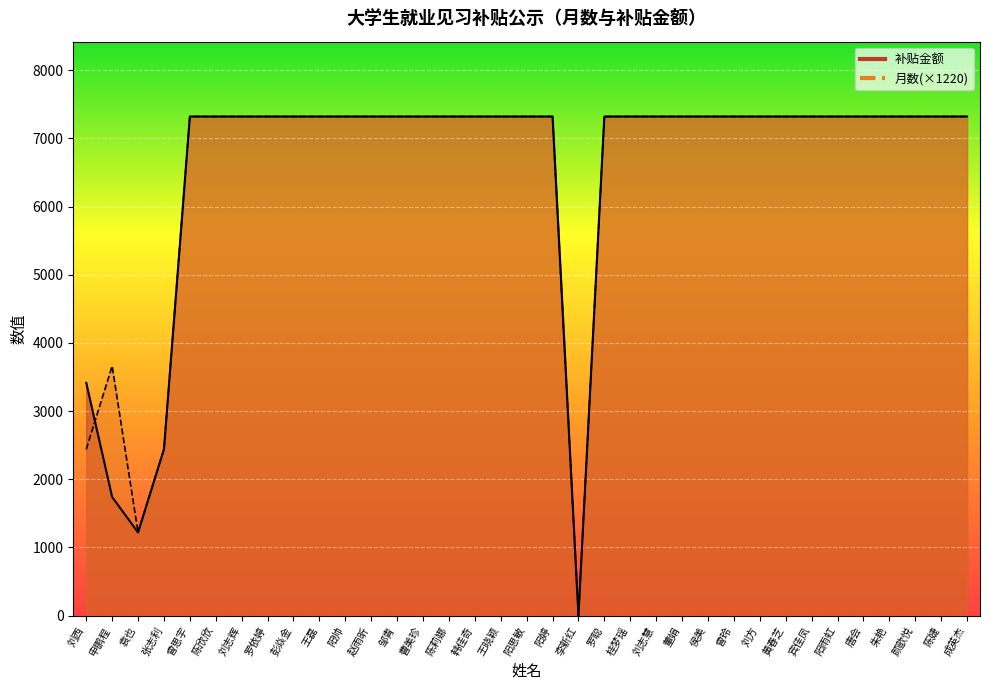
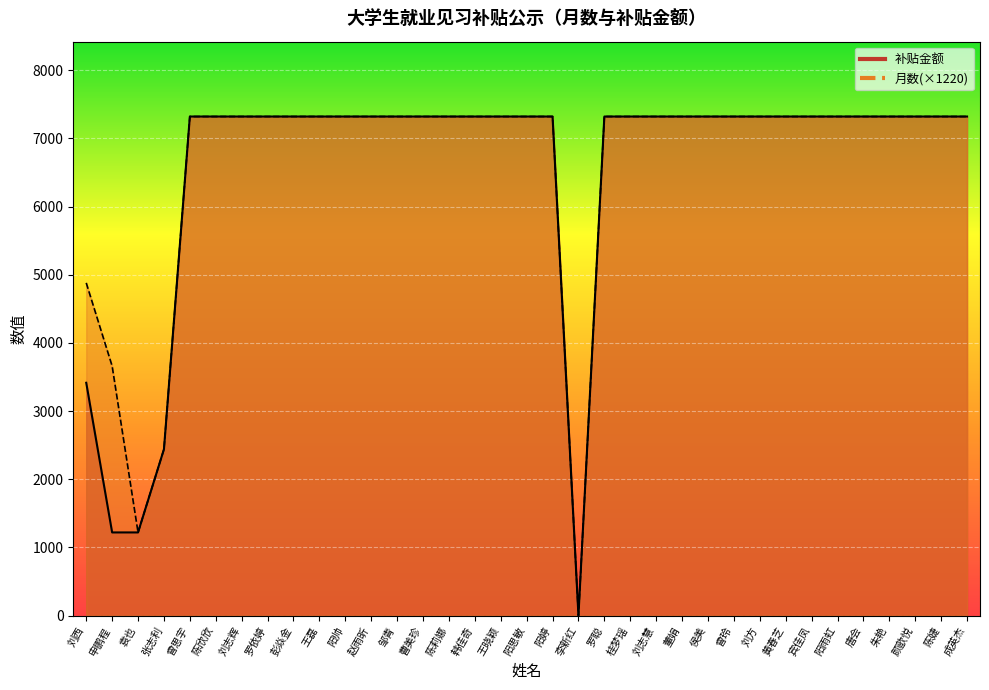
月数(×1220), 刘西: 2400 -> 4900
补贴金额, 申鹏程: 1700 -> 1200
